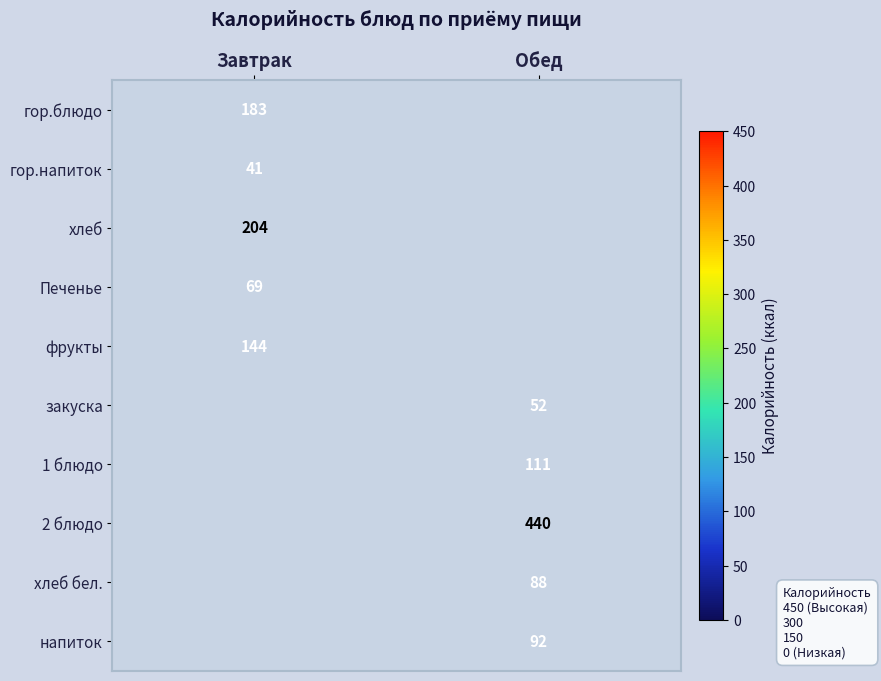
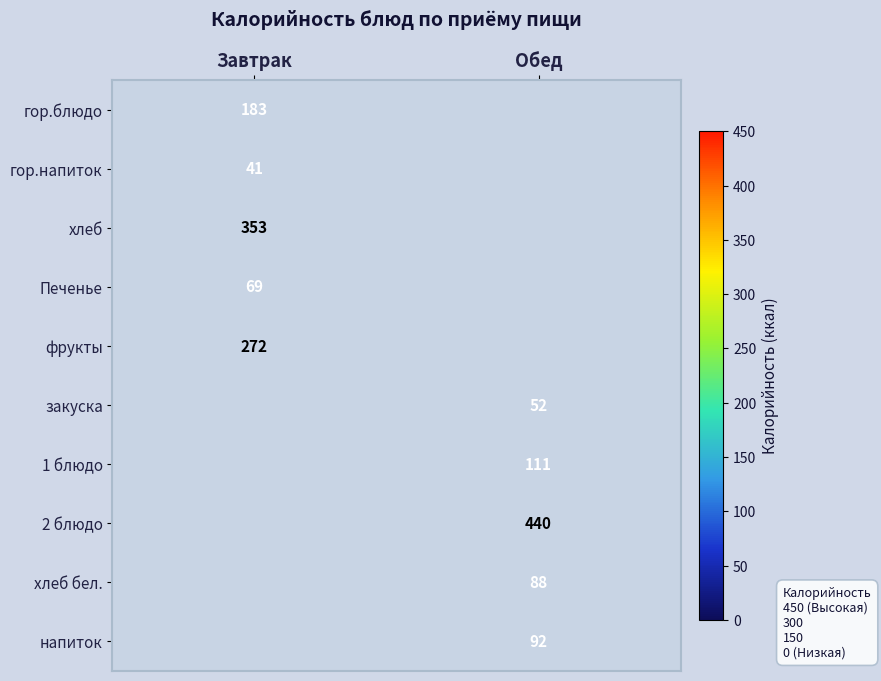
хлеб, Завтрак: 204 -> 353
фрукты, Завтрак: 144 -> 272
